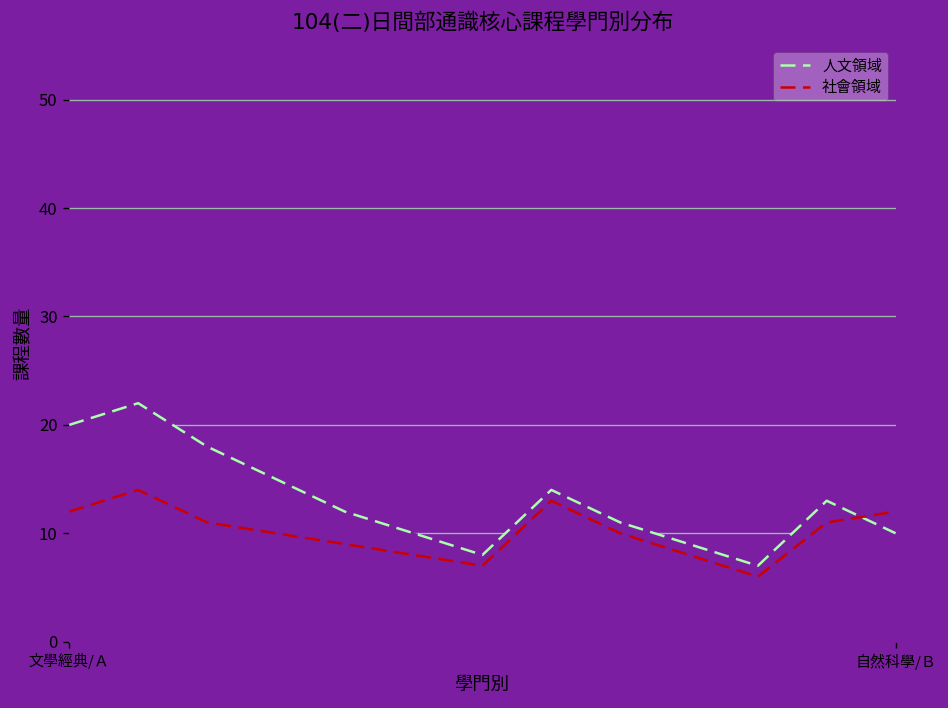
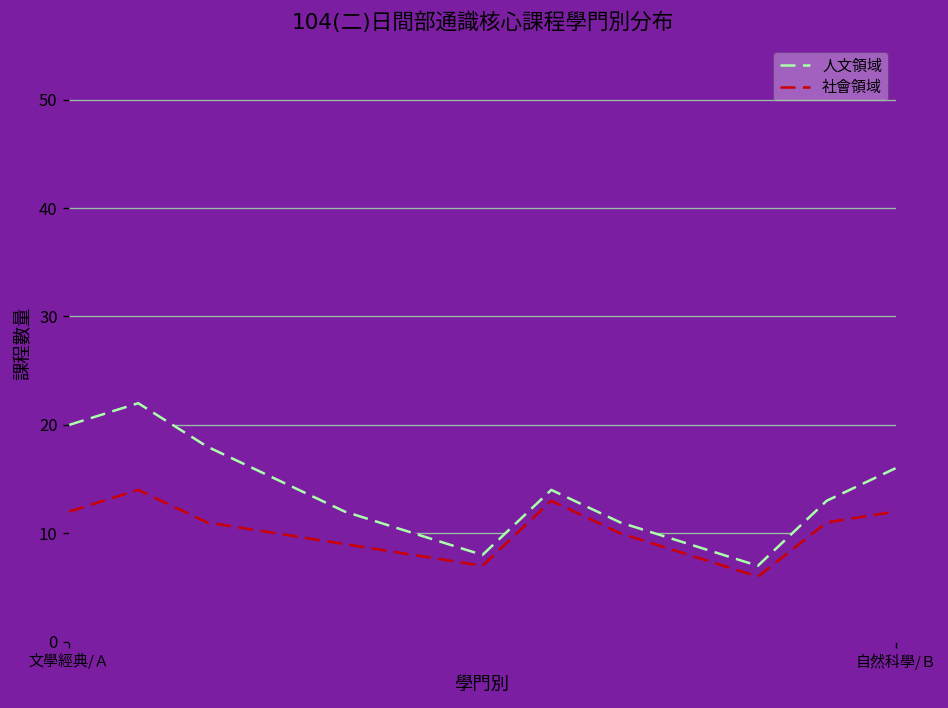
人文領域, 自然科學/Ｂ: 10 -> 16
